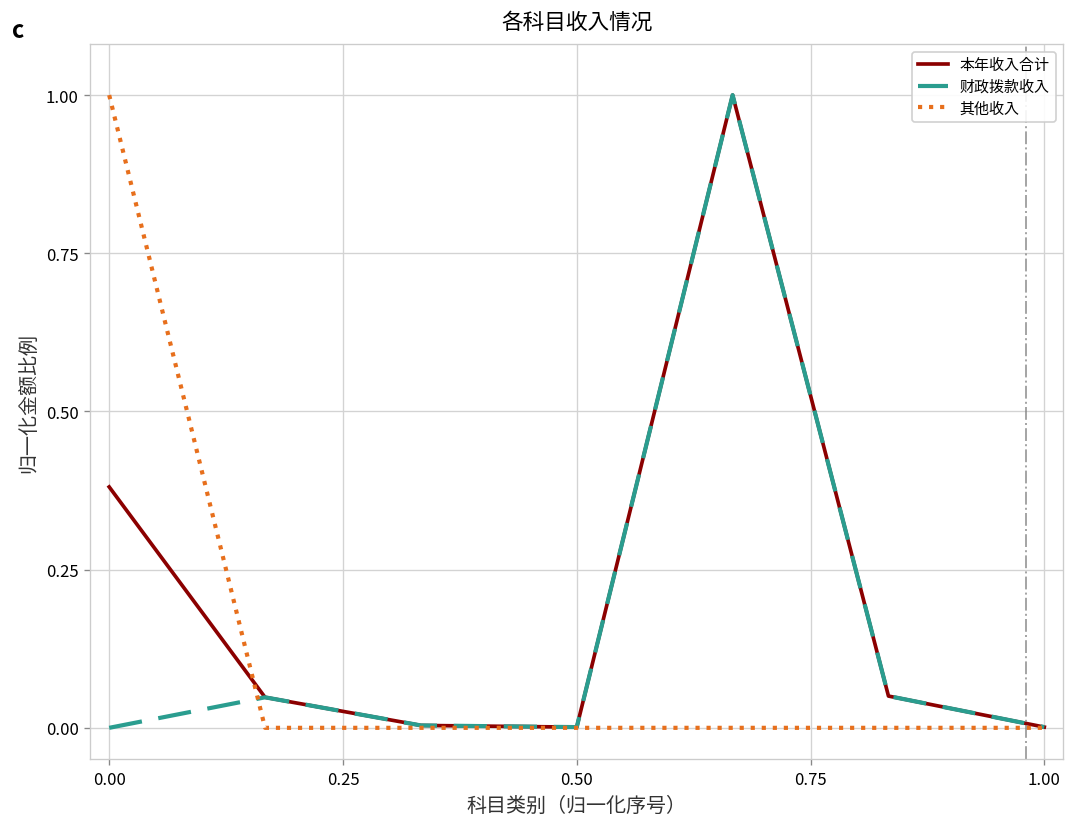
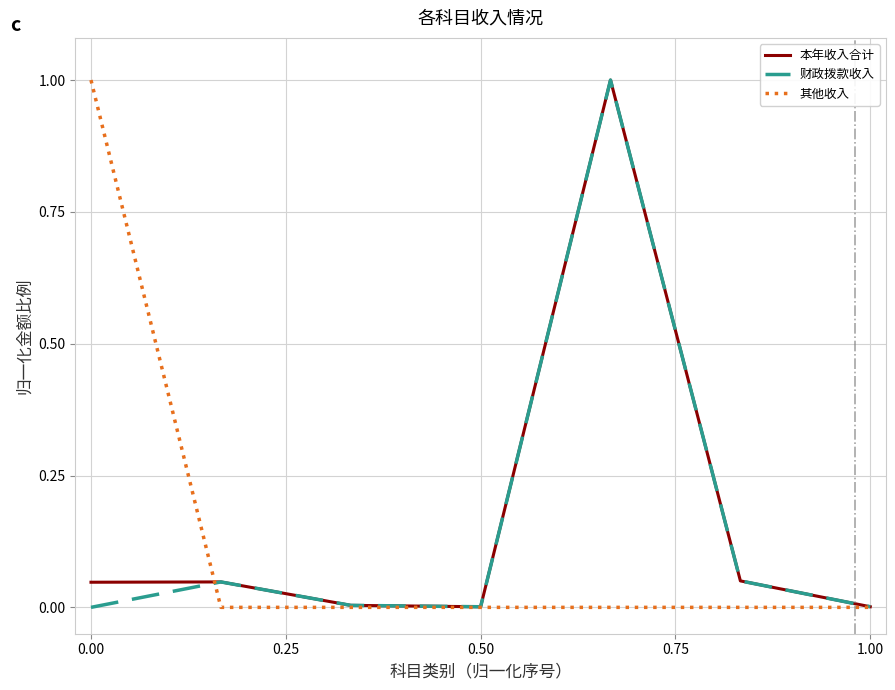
本年收入合计, 0.00: 0.38 -> 0.05
